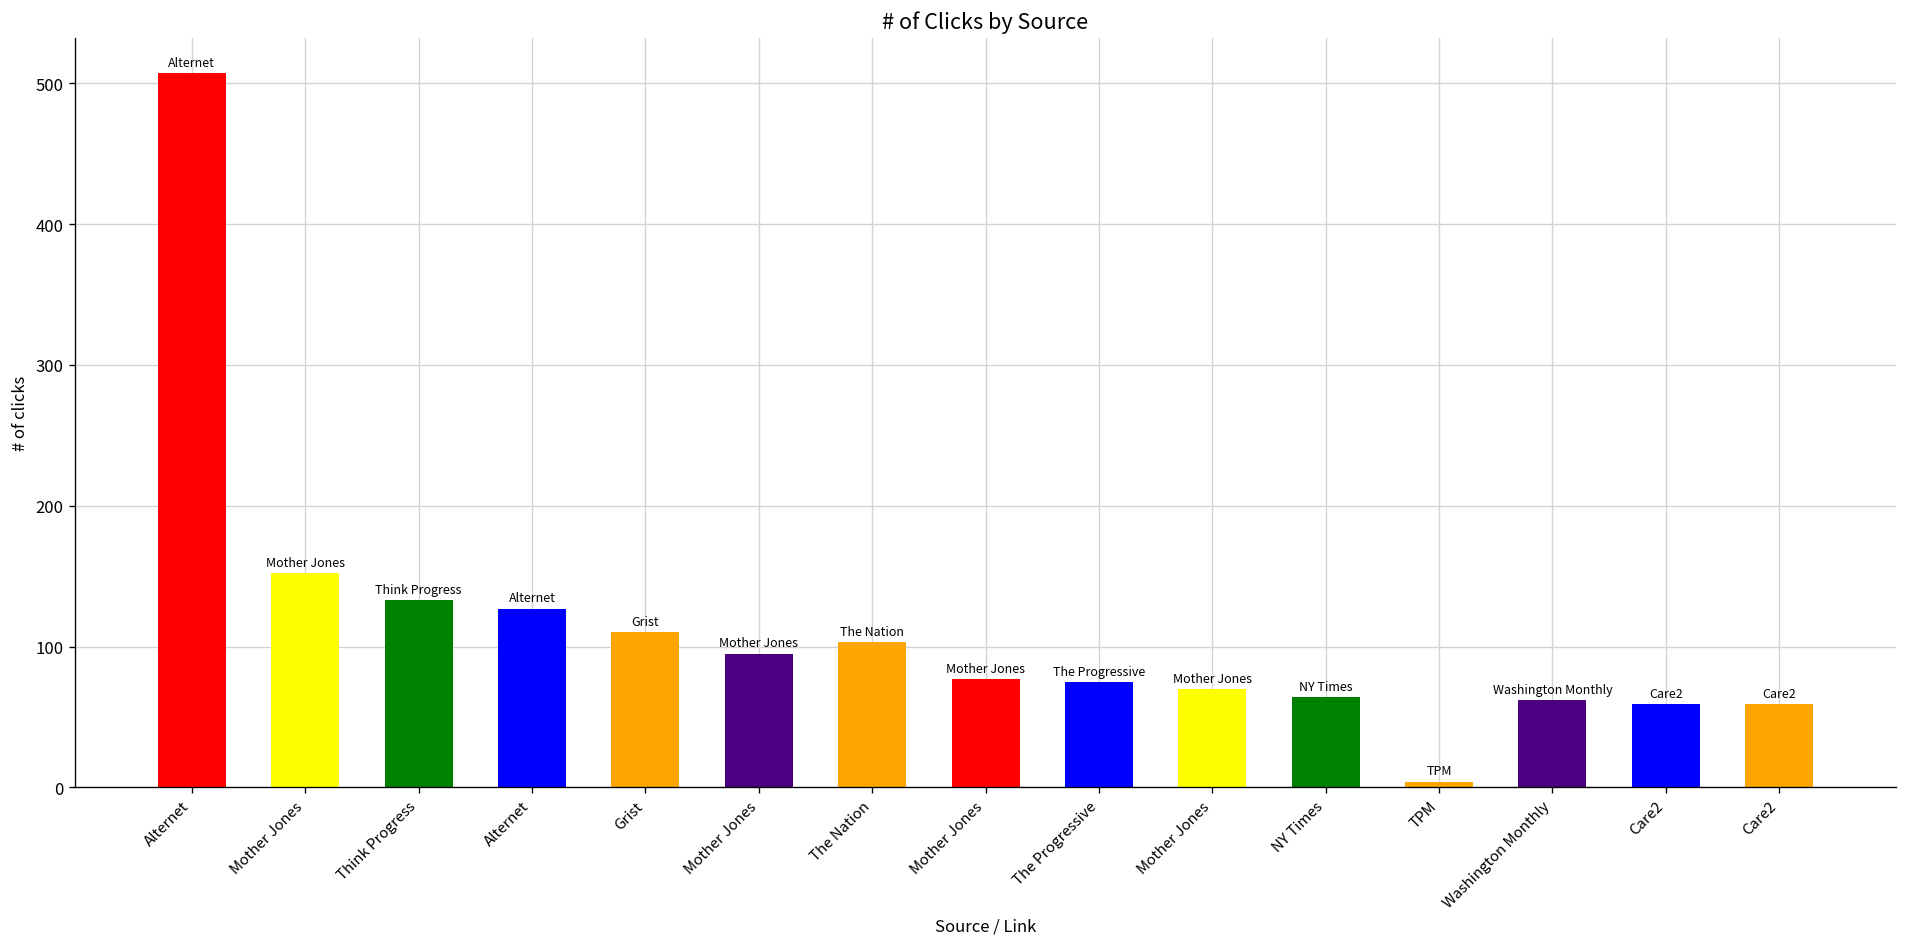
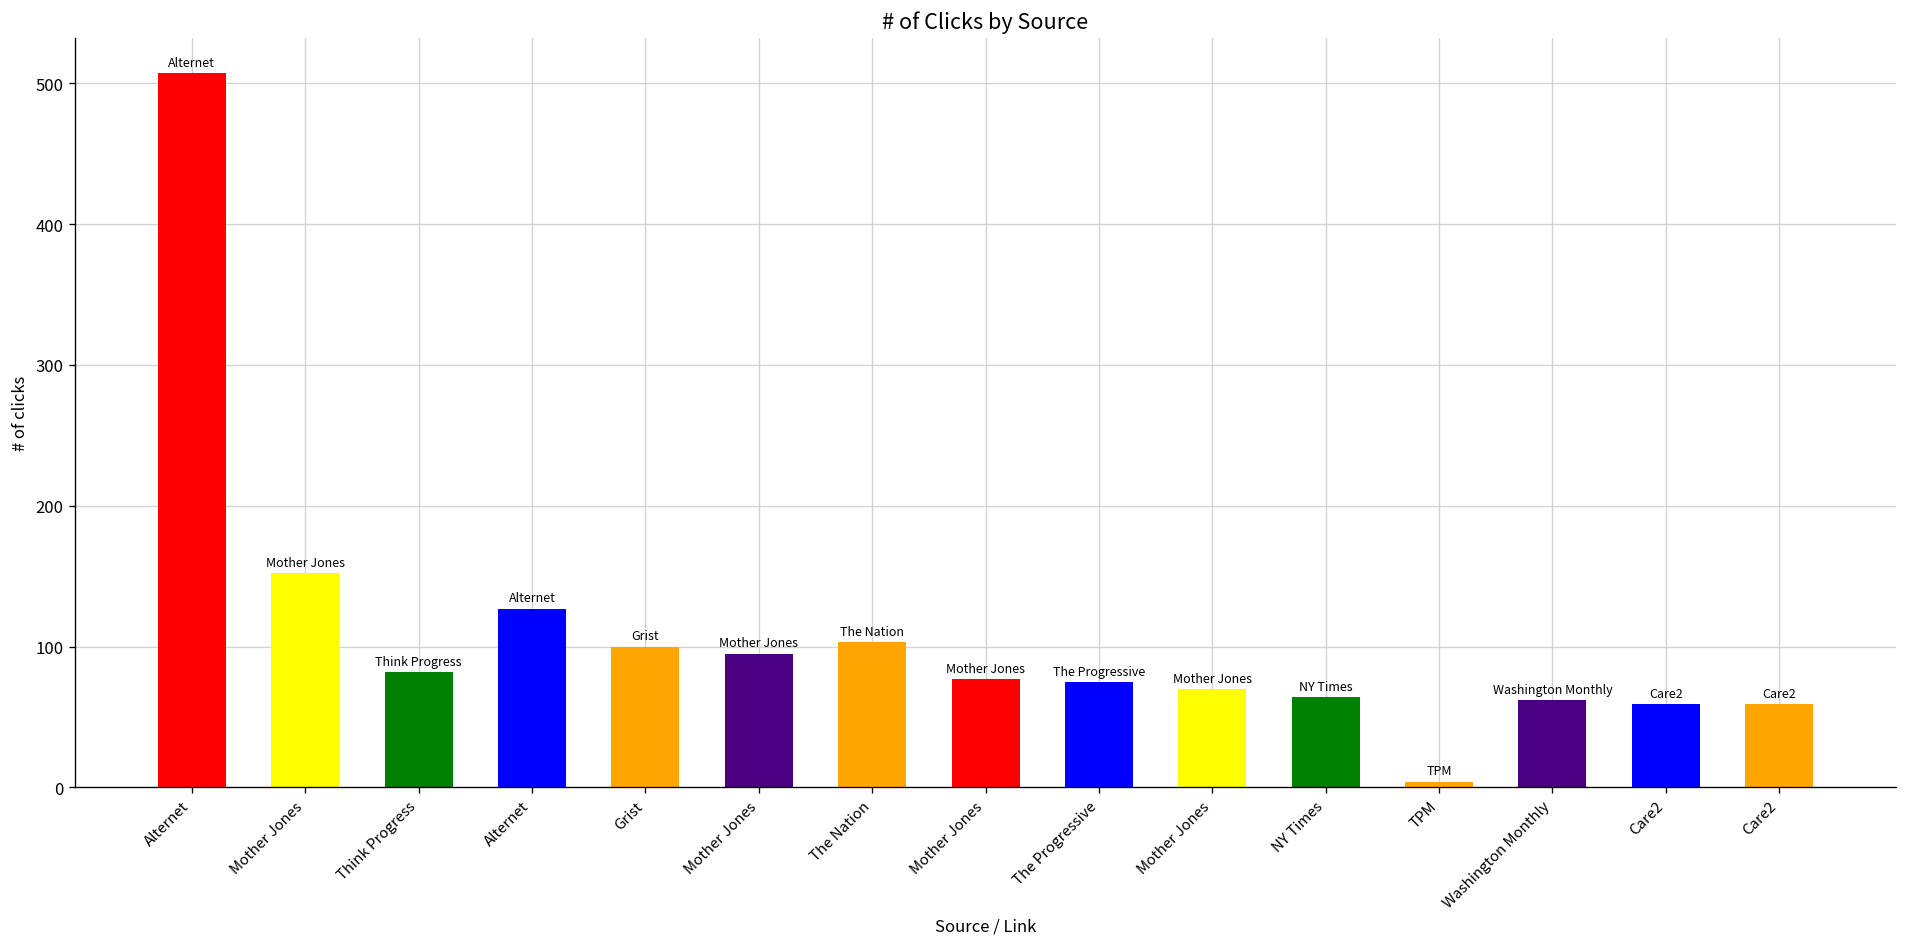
Think Progress: 133 -> 82
Grist: 110 -> 100
